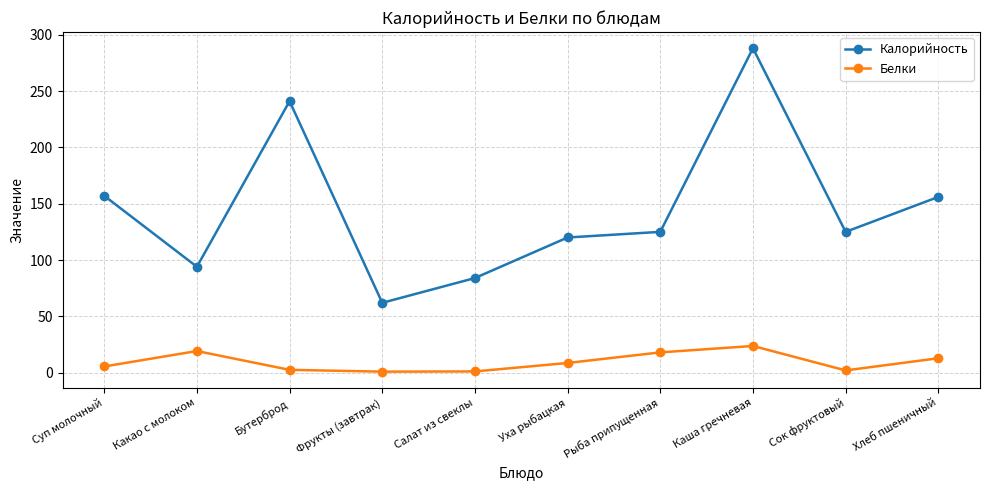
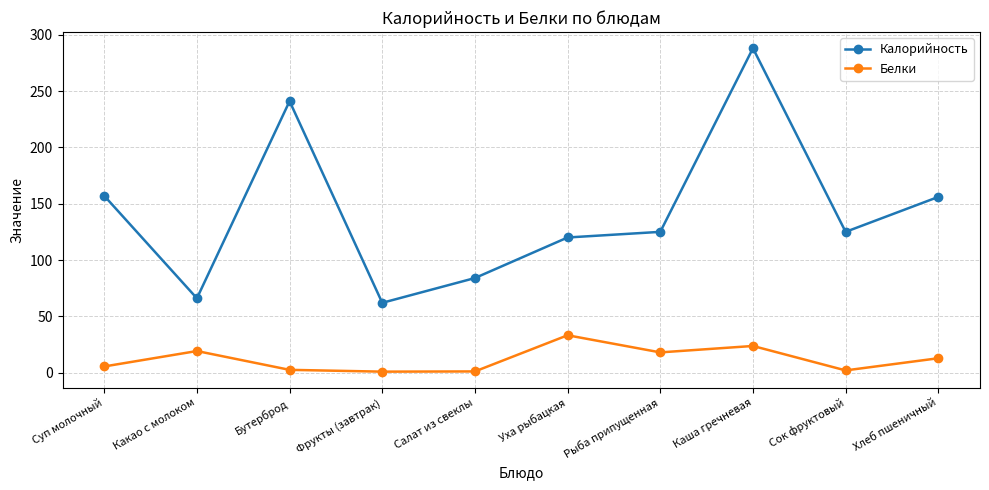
Калорийность, Какао с молоком: 94 -> 66
Белки, Уха рыбацкая: 9 -> 33
